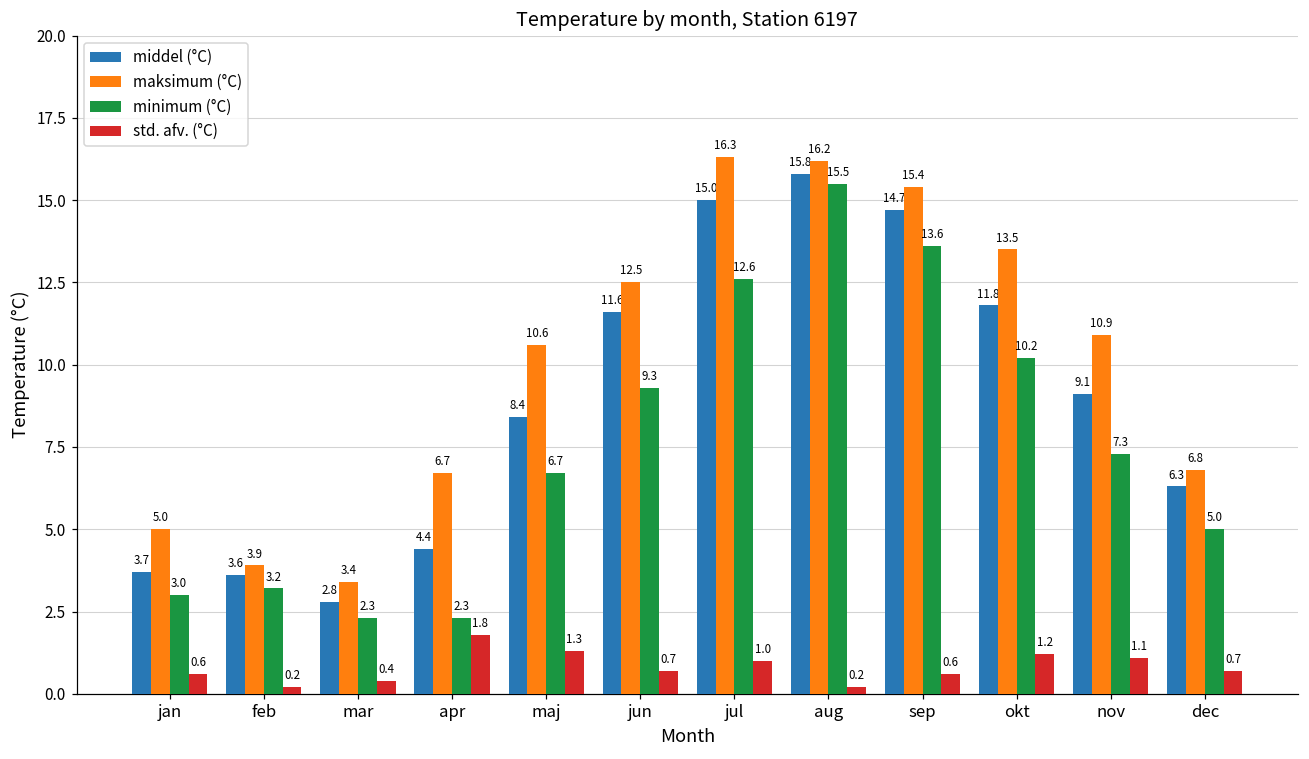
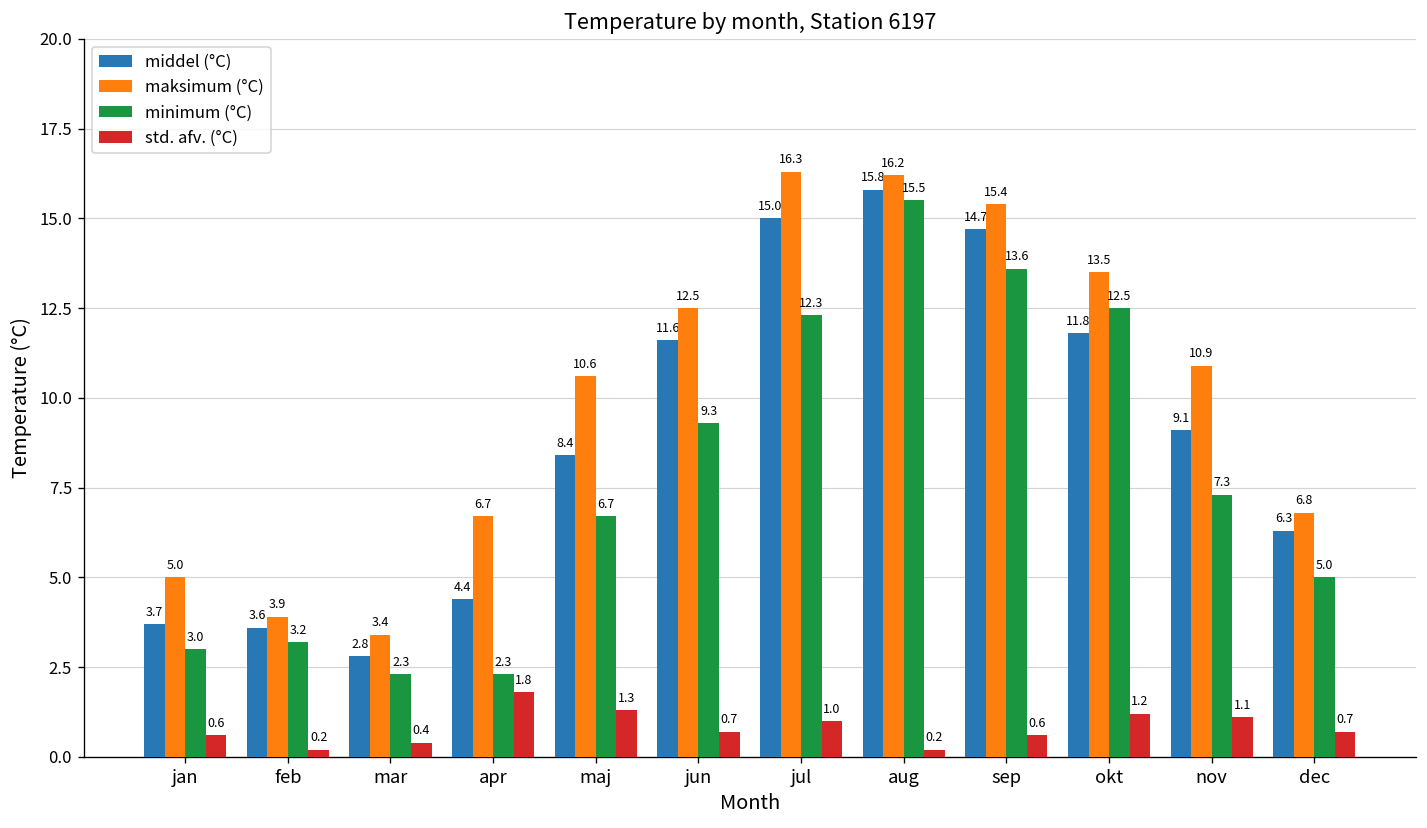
minimum (°C), jul: 12.6 -> 12.3
minimum (°C), okt: 10.2 -> 12.5
